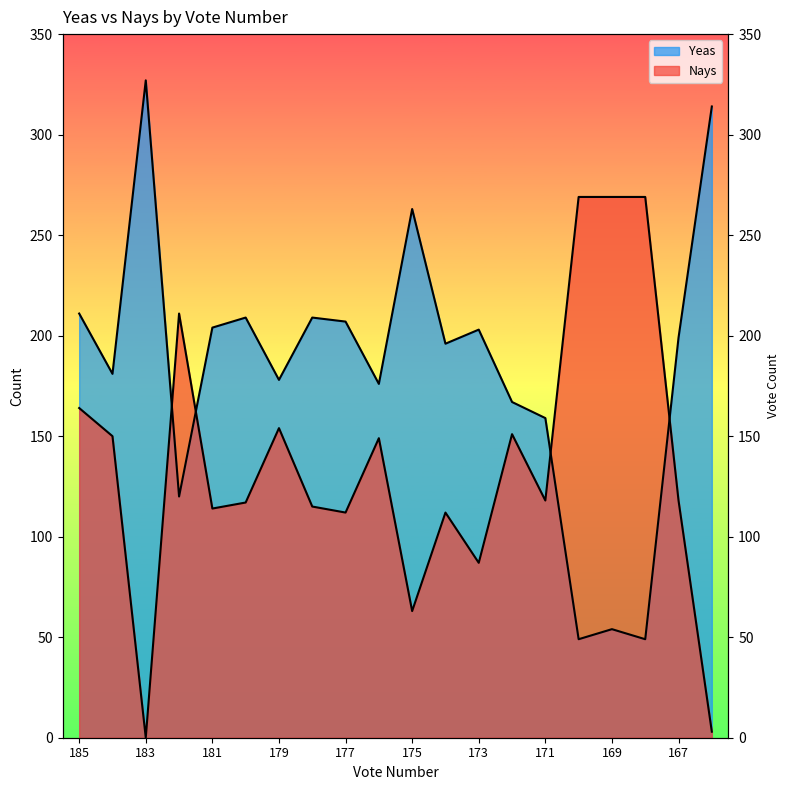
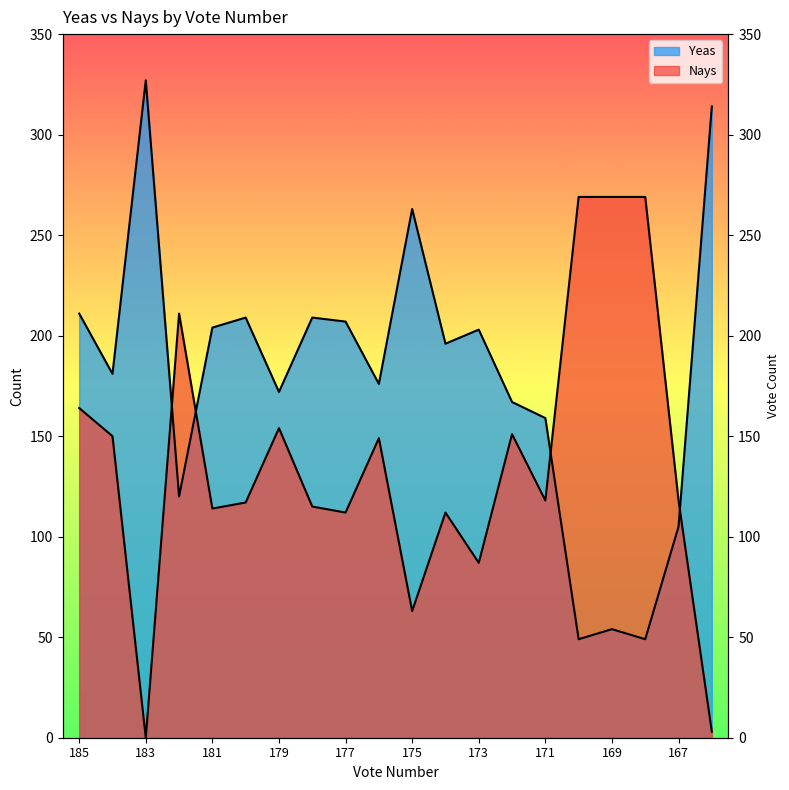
Yeas, 179: 178 -> 172
Yeas, 167: 199 -> 105
